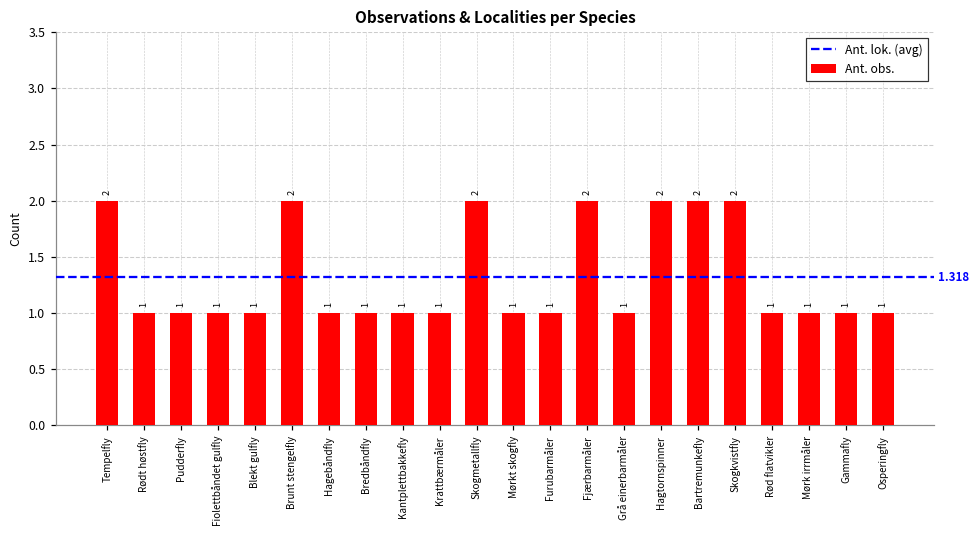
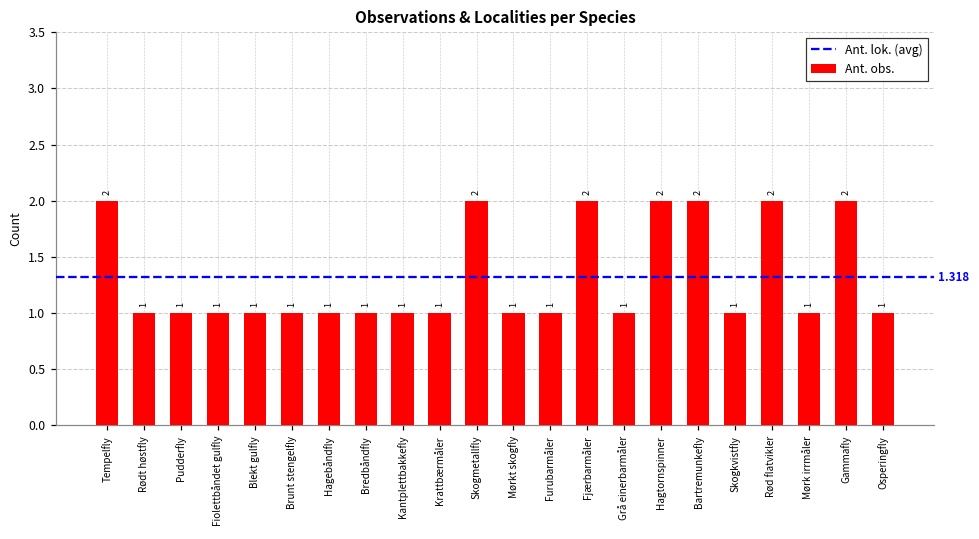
Brunt stengelfly: 2 -> 1
Skogkvistfly: 2 -> 1
Rød flatvikler: 1 -> 2
Gammafly: 1 -> 2
